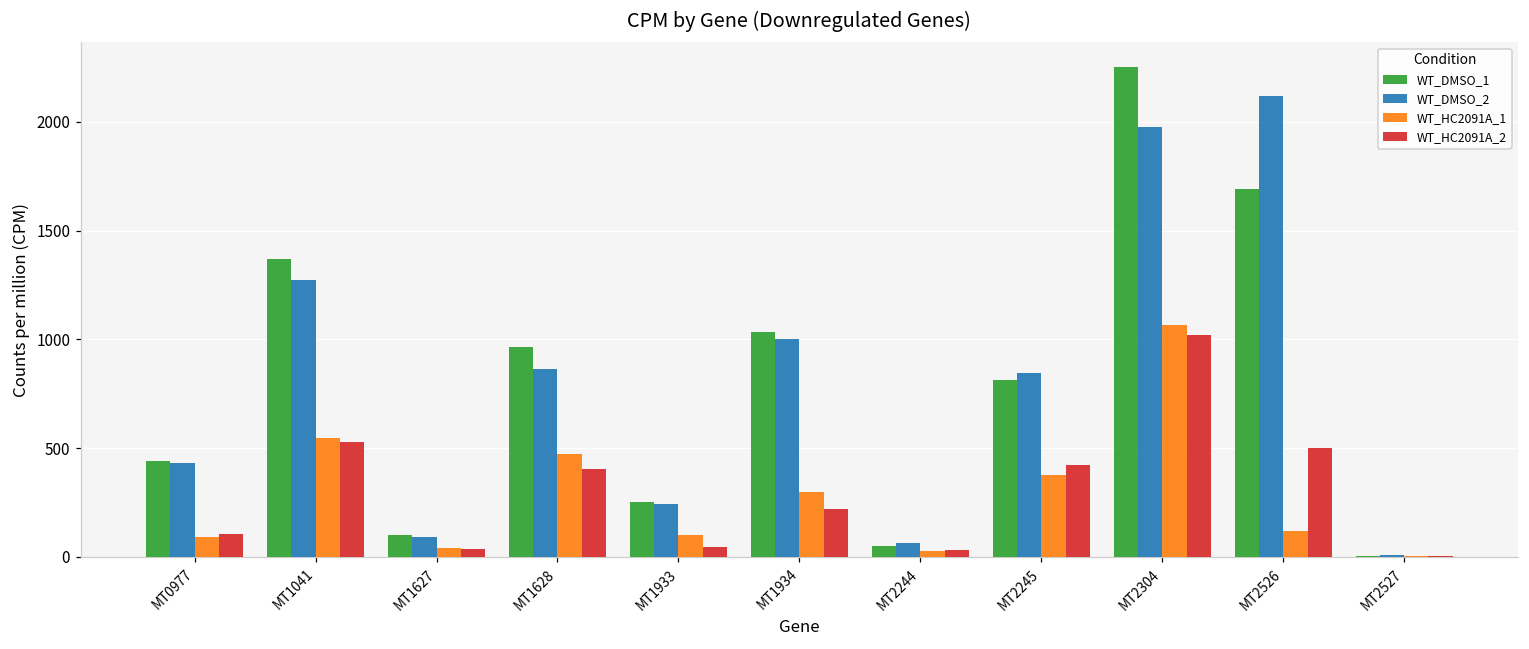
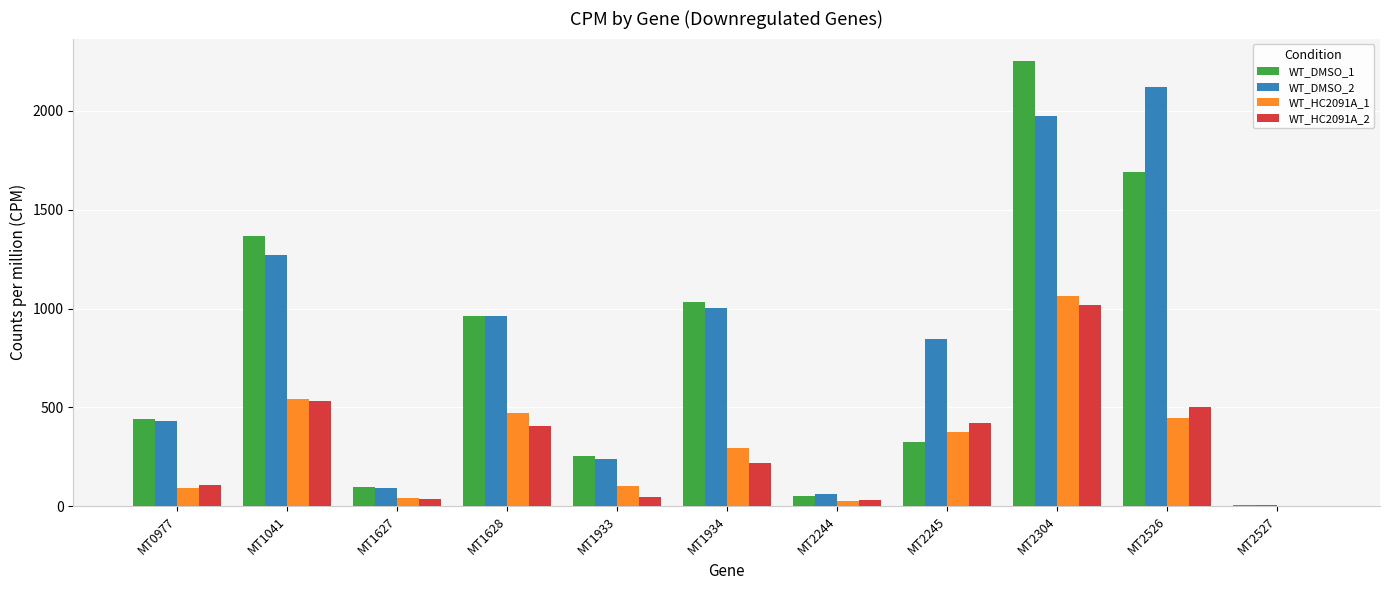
WT_DMSO_2, MT1628: 870 -> 960
WT_DMSO_1, MT2245: 810 -> 320
WT_HC2091A_1, MT2526: 120 -> 450
